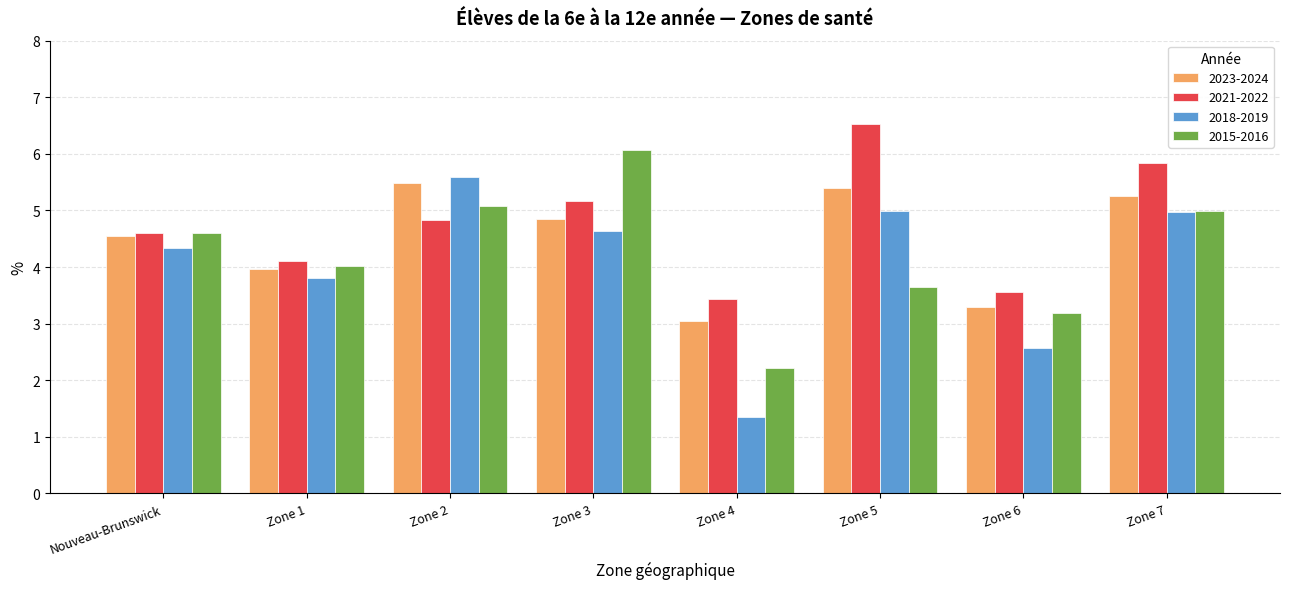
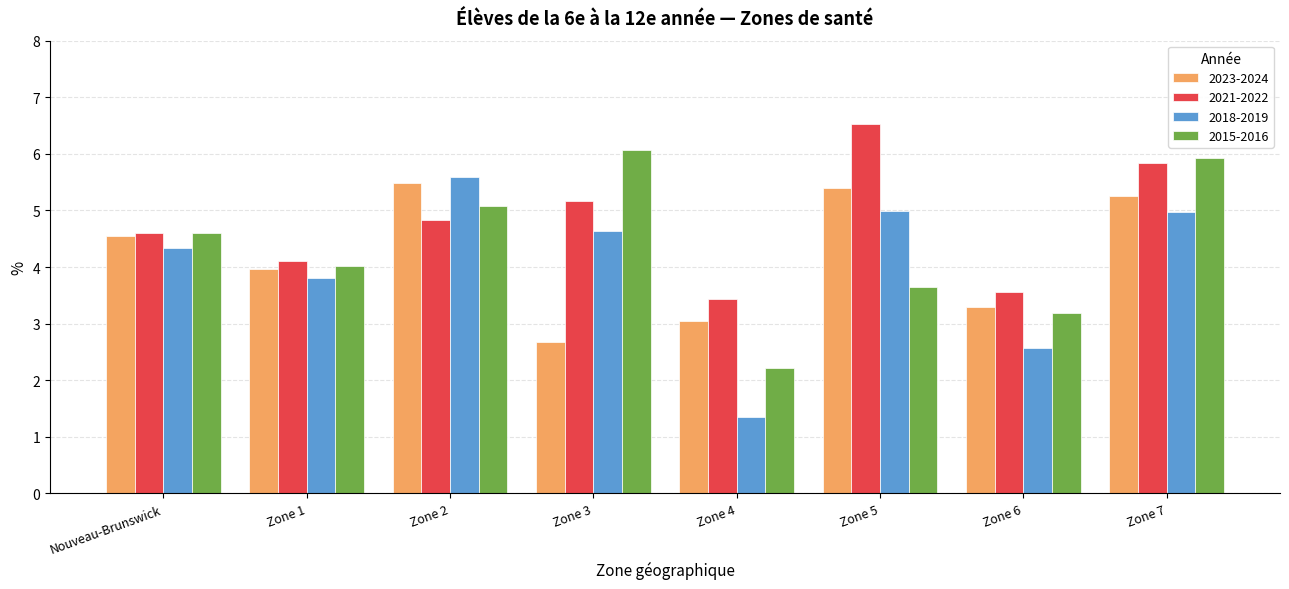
2023-2024, Zone 3: 4.8 -> 2.7
2015-2016, Zone 7: 5.0 -> 5.9
